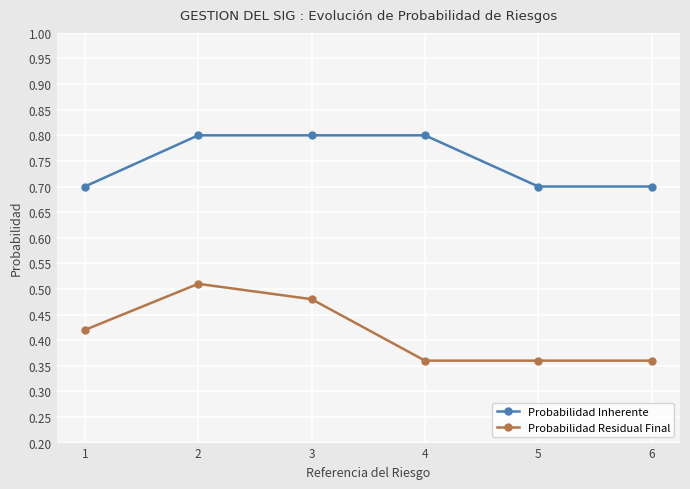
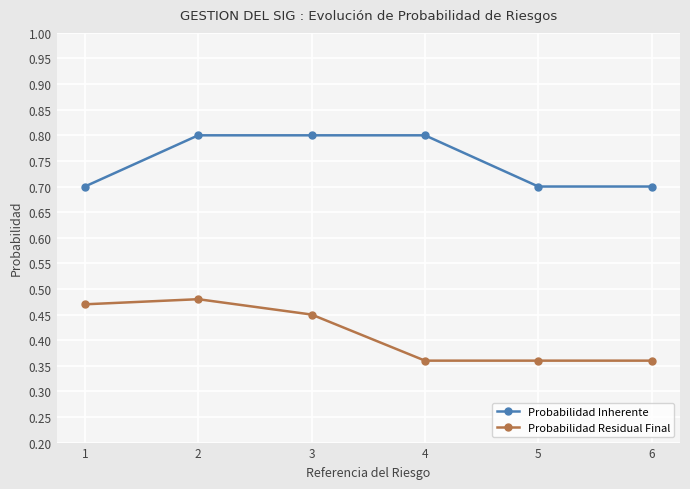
Probabilidad Residual Final, 1: 0.42 -> 0.47
Probabilidad Residual Final, 2: 0.51 -> 0.48
Probabilidad Residual Final, 3: 0.48 -> 0.45
